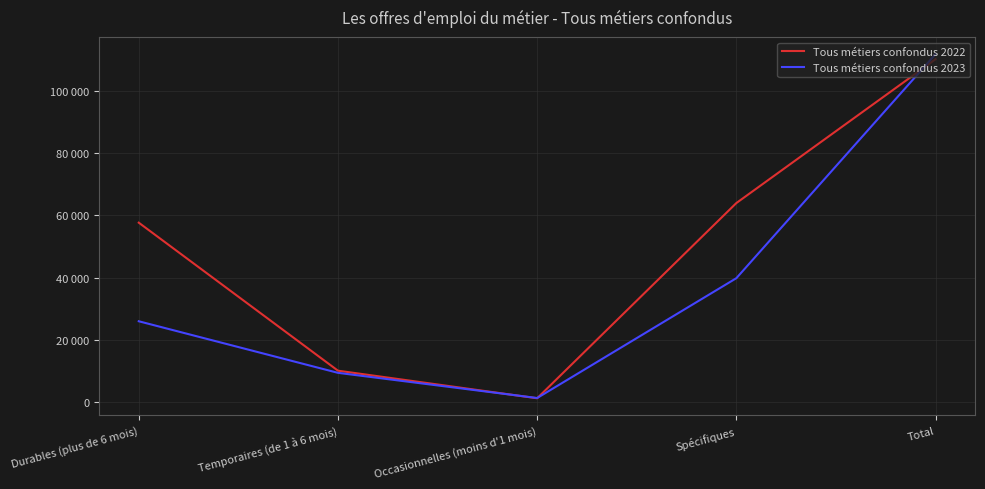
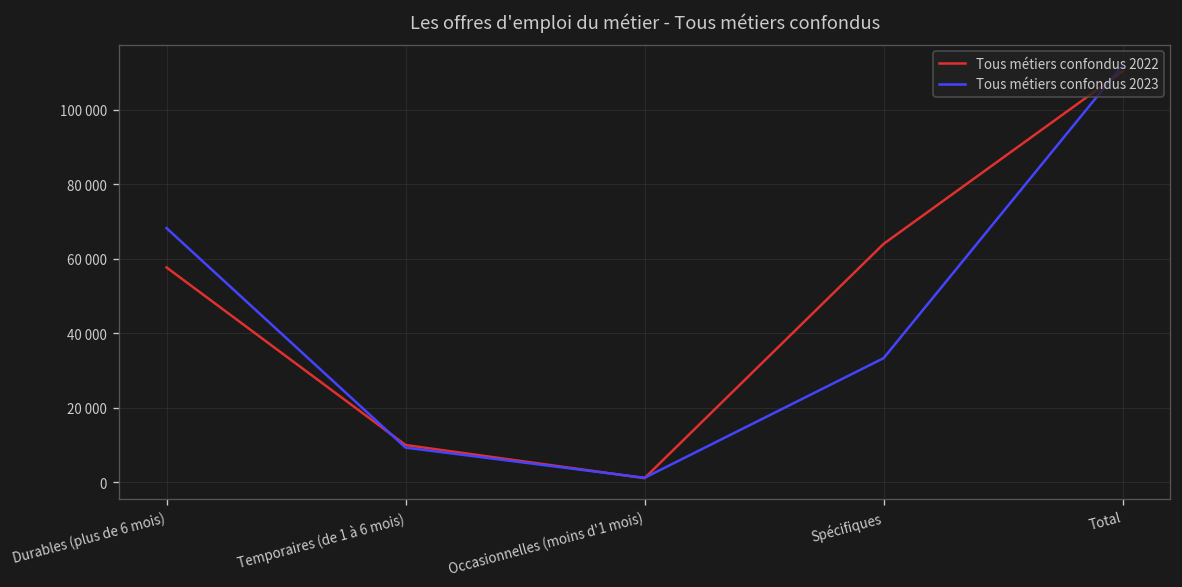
Tous métiers confondus 2023, Durables (plus de 6 mois): 26000 -> 68000
Tous métiers confondus 2023, Spécifiques: 40000 -> 33000
